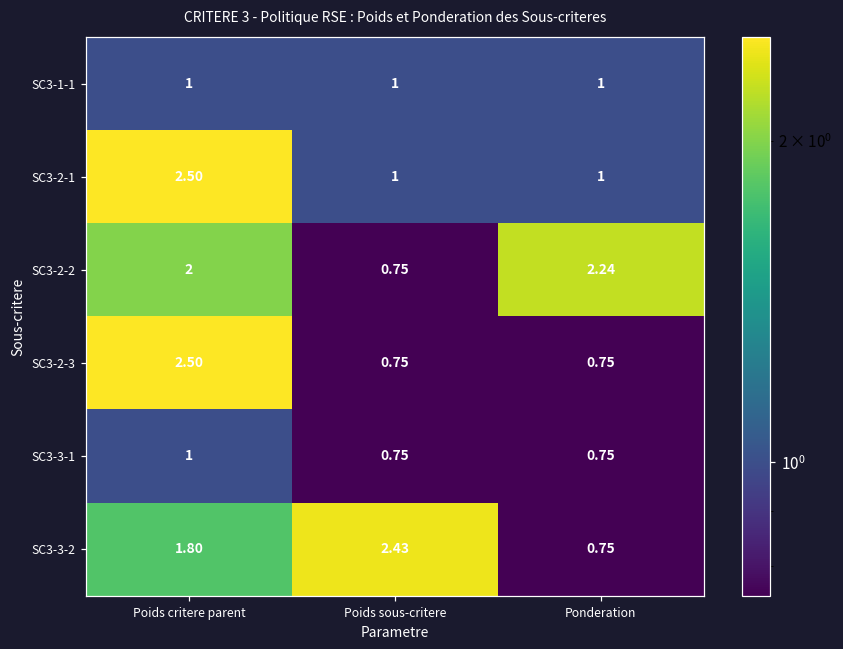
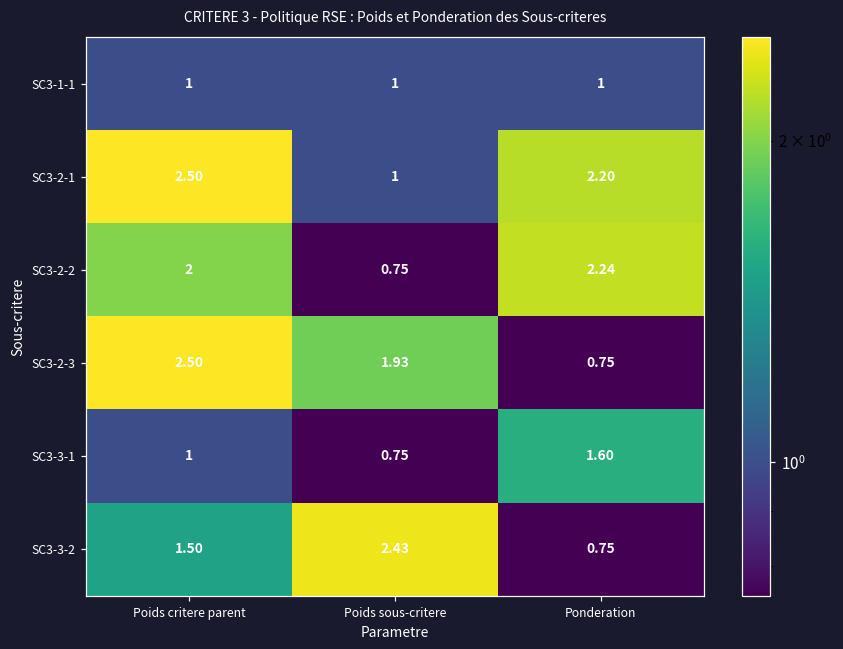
SC3-2-1, Ponderation: 1 -> 2.20
SC3-2-3, Poids sous-critere: 0.75 -> 1.93
SC3-3-1, Ponderation: 0.75 -> 1.60
SC3-3-2, Poids critere parent: 1.80 -> 1.50
